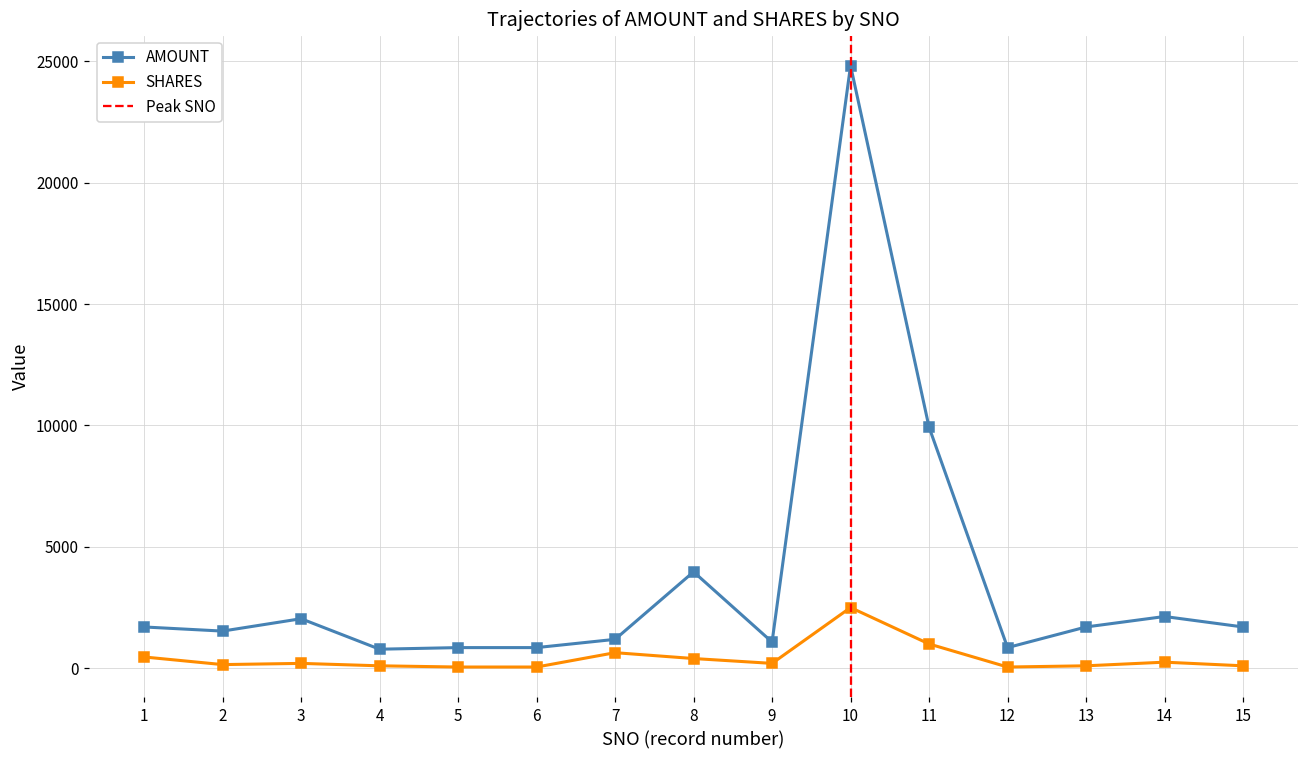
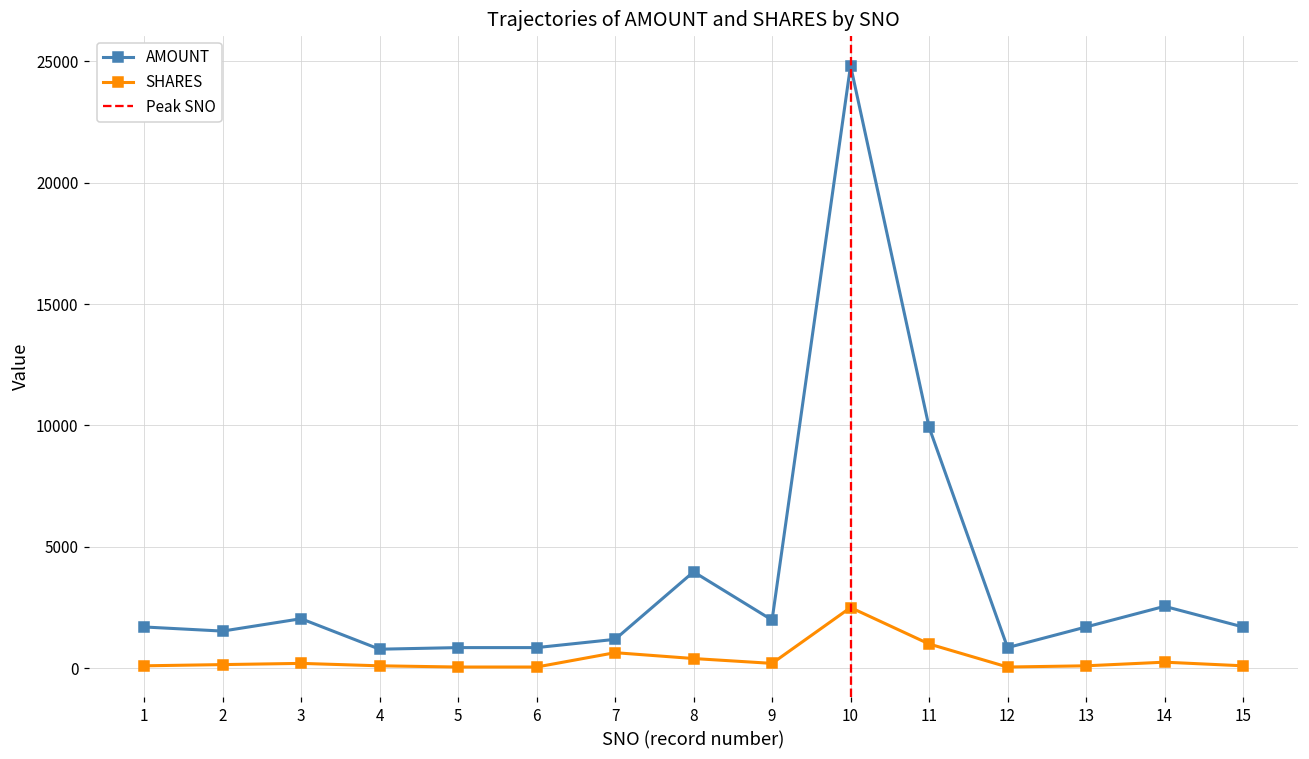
SHARES, 1: 500 -> 100
AMOUNT, 9: 1100 -> 2000
AMOUNT, 14: 2100 -> 2600
